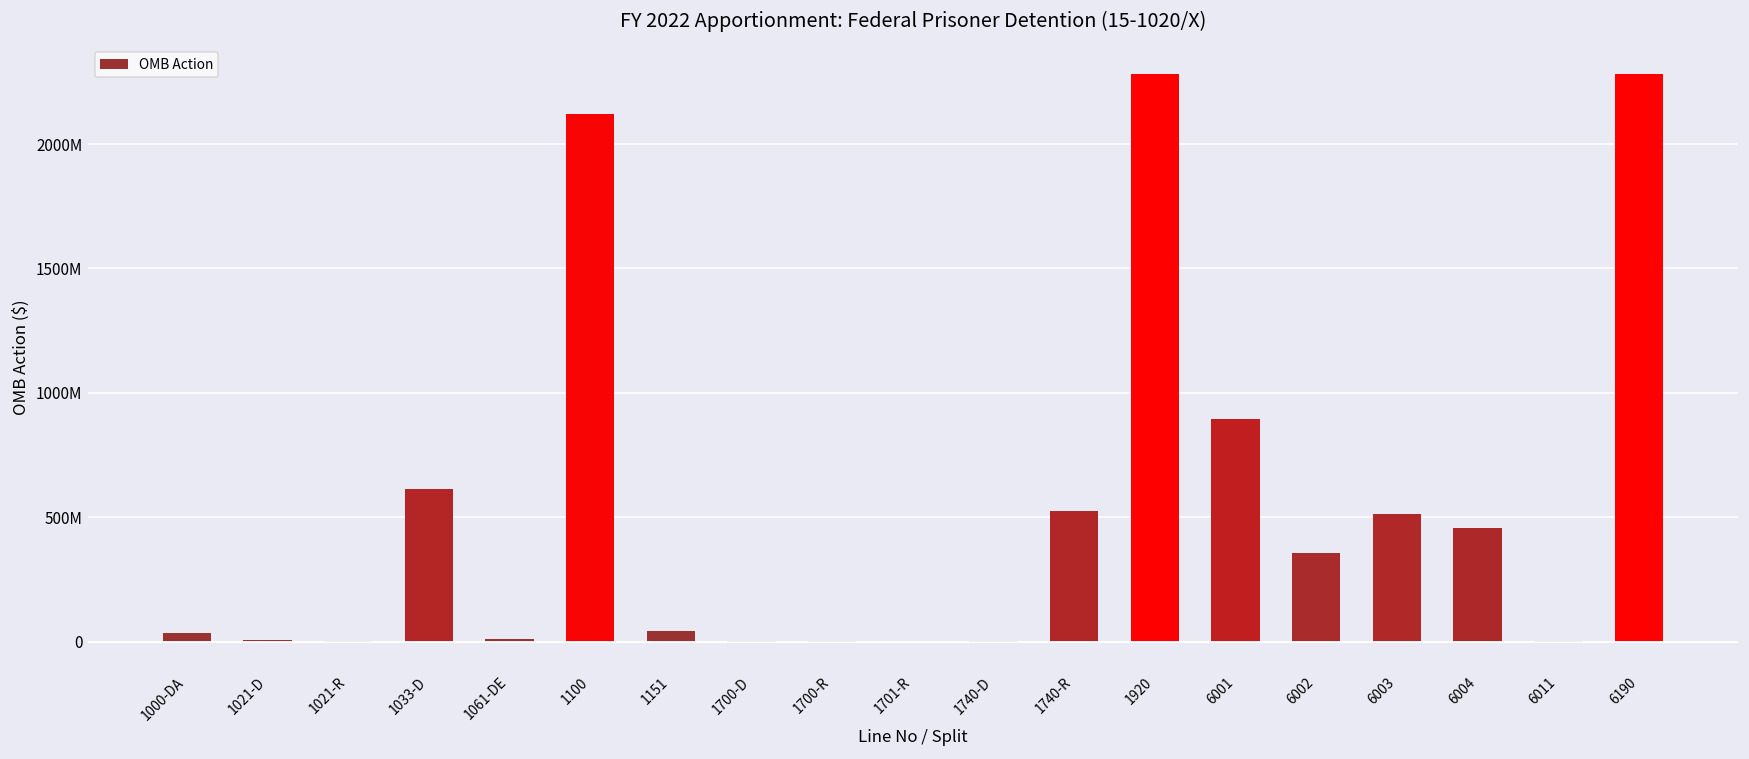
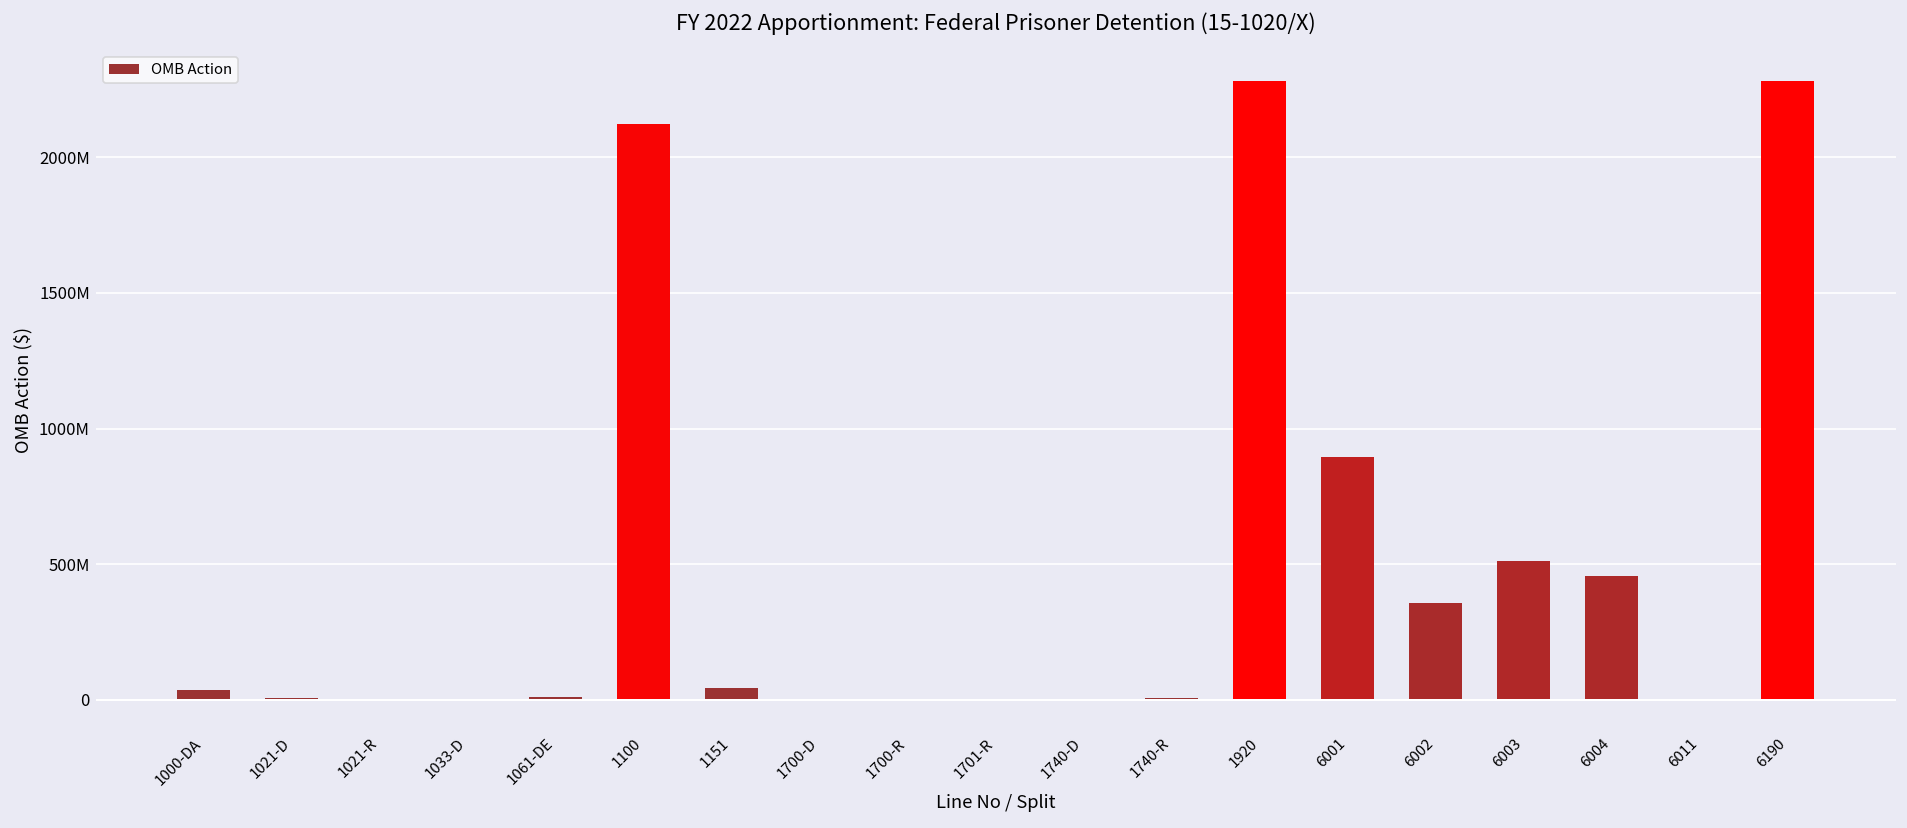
1033-D: 610000000 -> 0
1740-R: 530000000 -> 10000000
